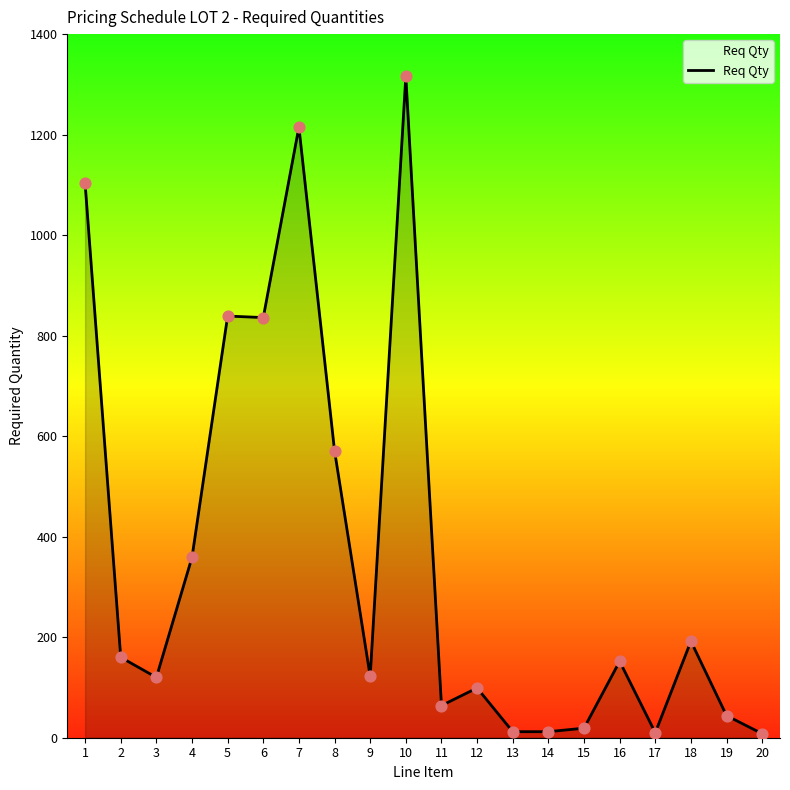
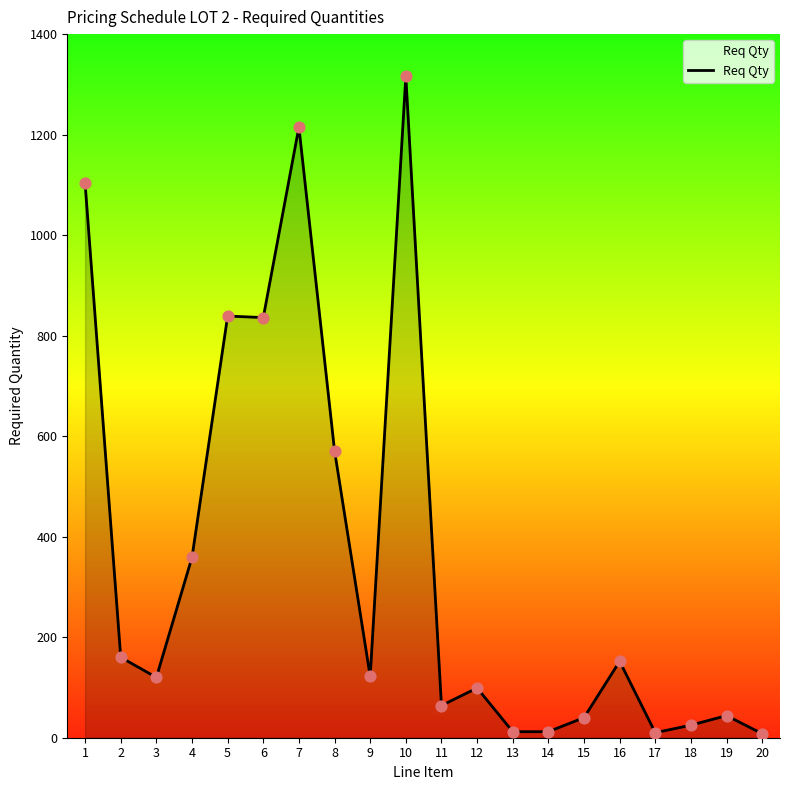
15: 20 -> 40
18: 190 -> 30
